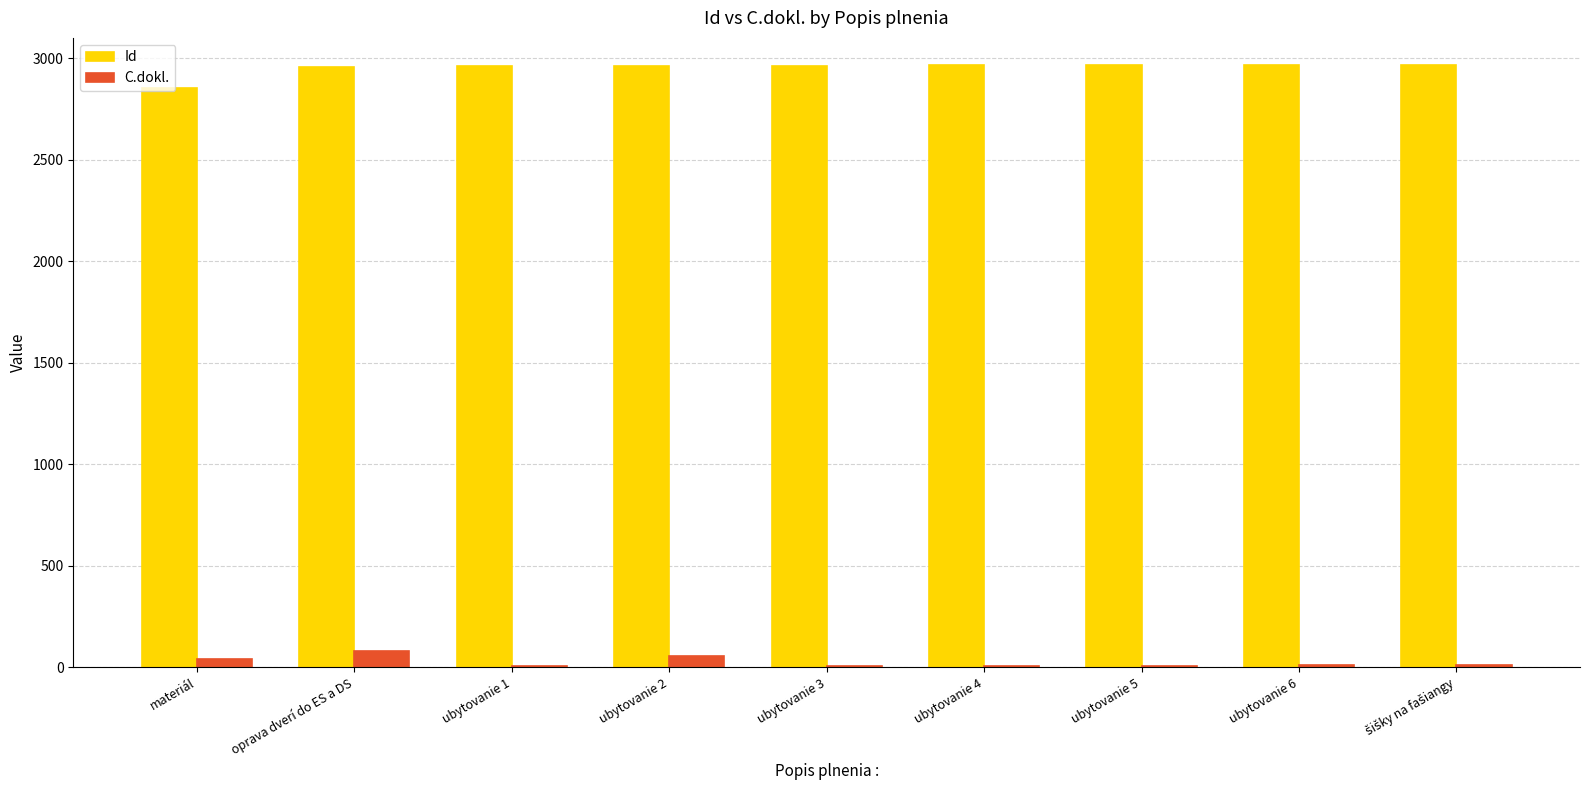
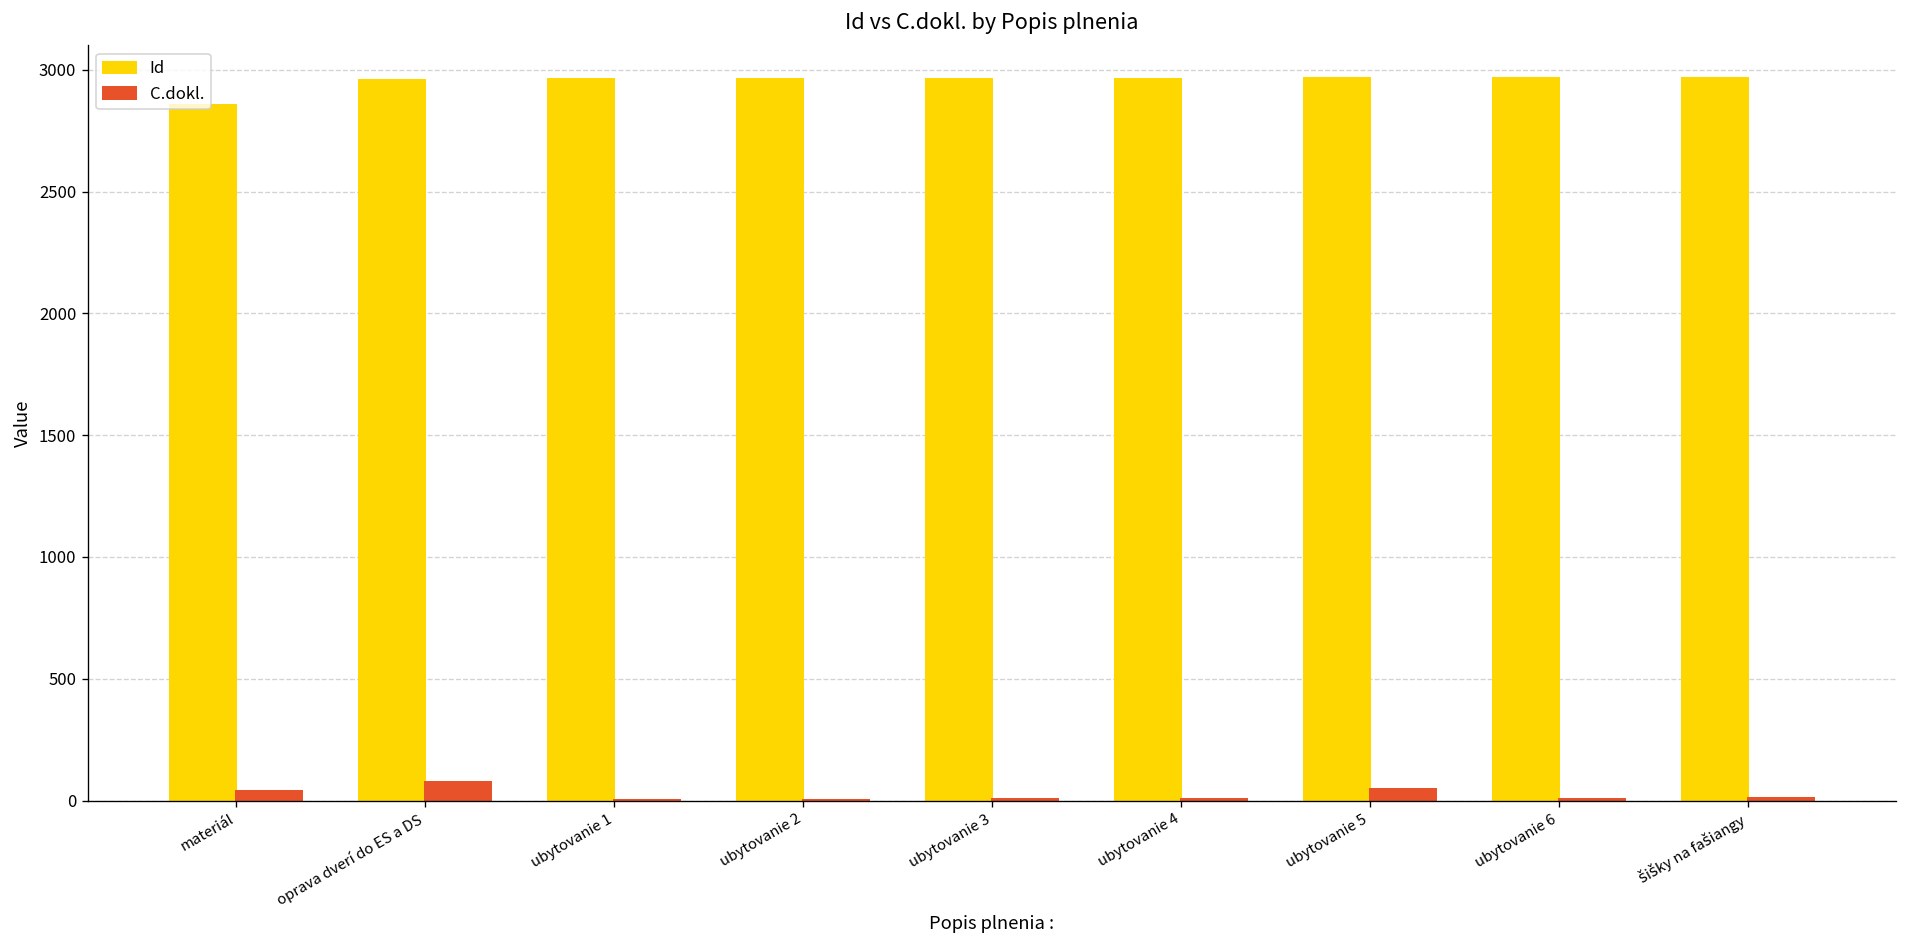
C.dokl., ubytovanie 2: 60 -> 0
C.dokl., ubytovanie 5: 10 -> 50
